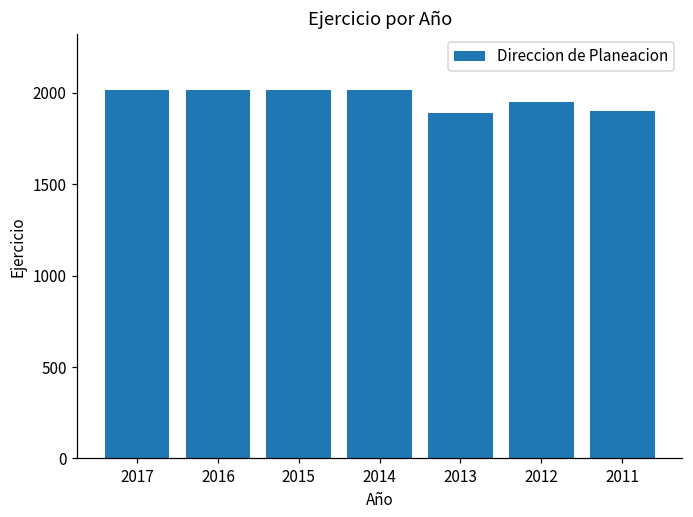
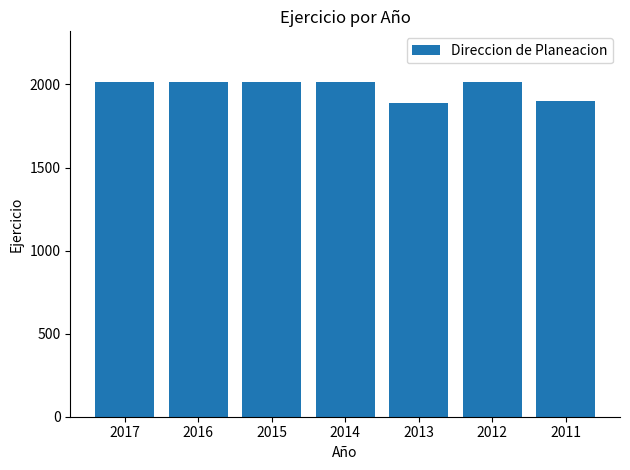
2012: 1950 -> 2010
